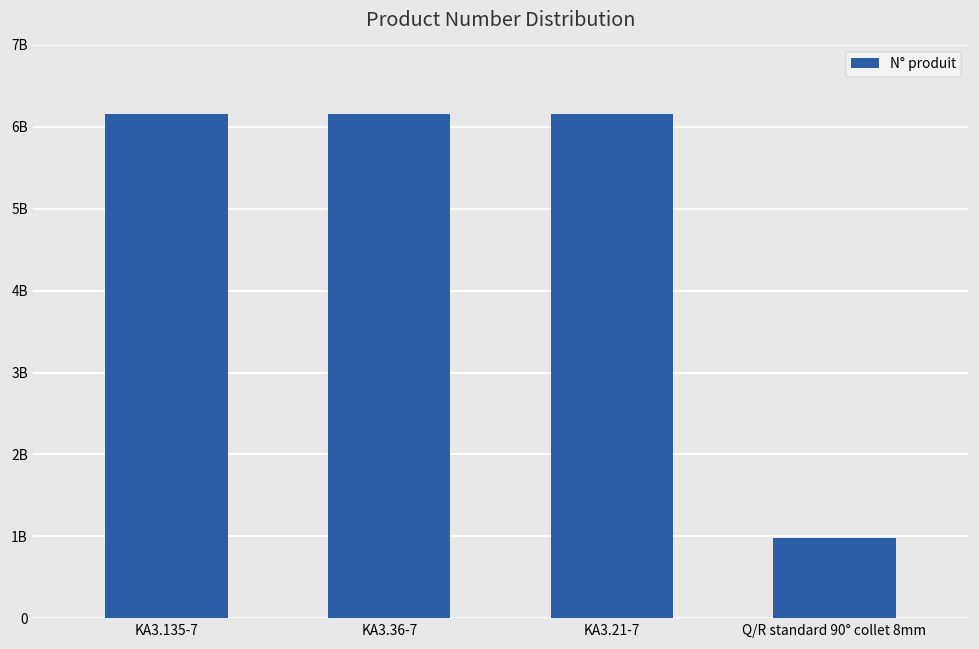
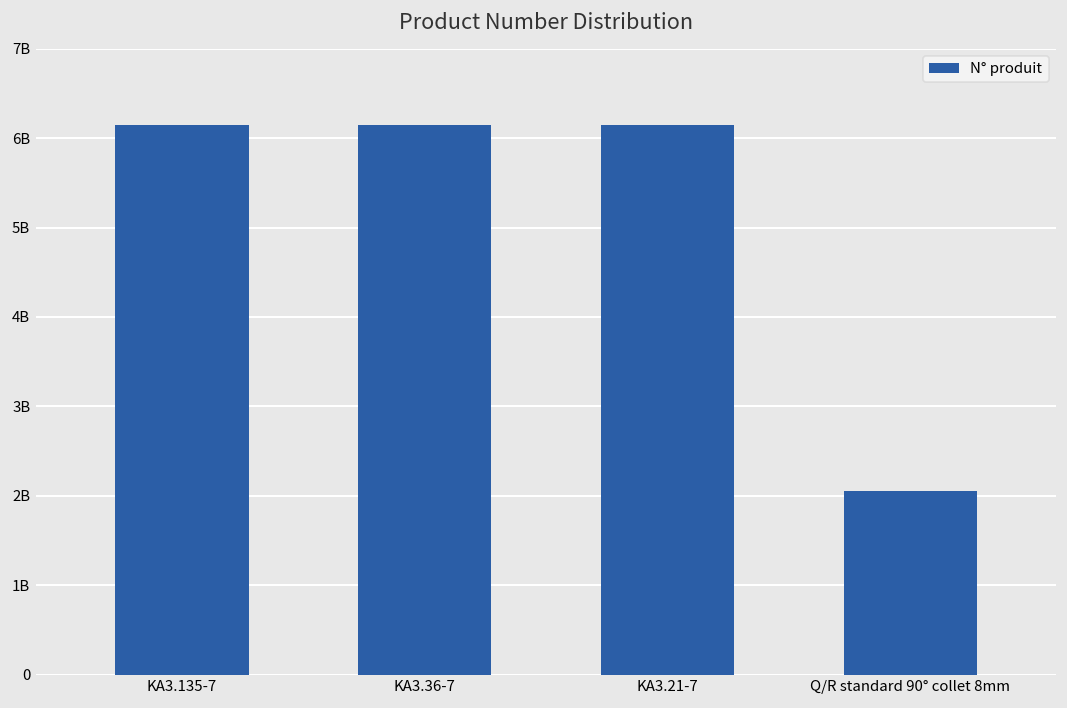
Q/R standard 90° collet 8mm: 1000000000 -> 2100000000
